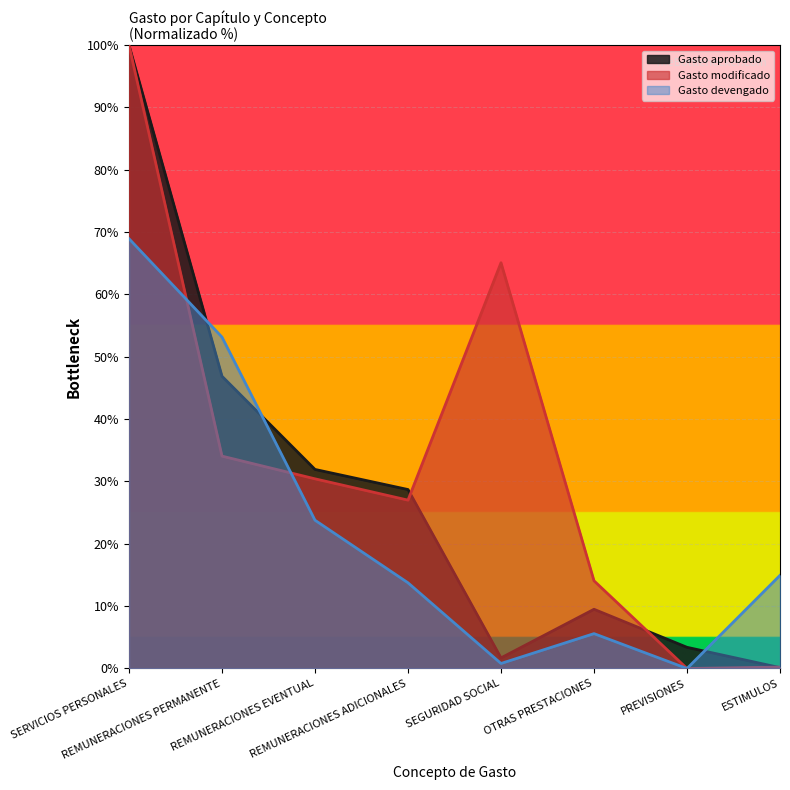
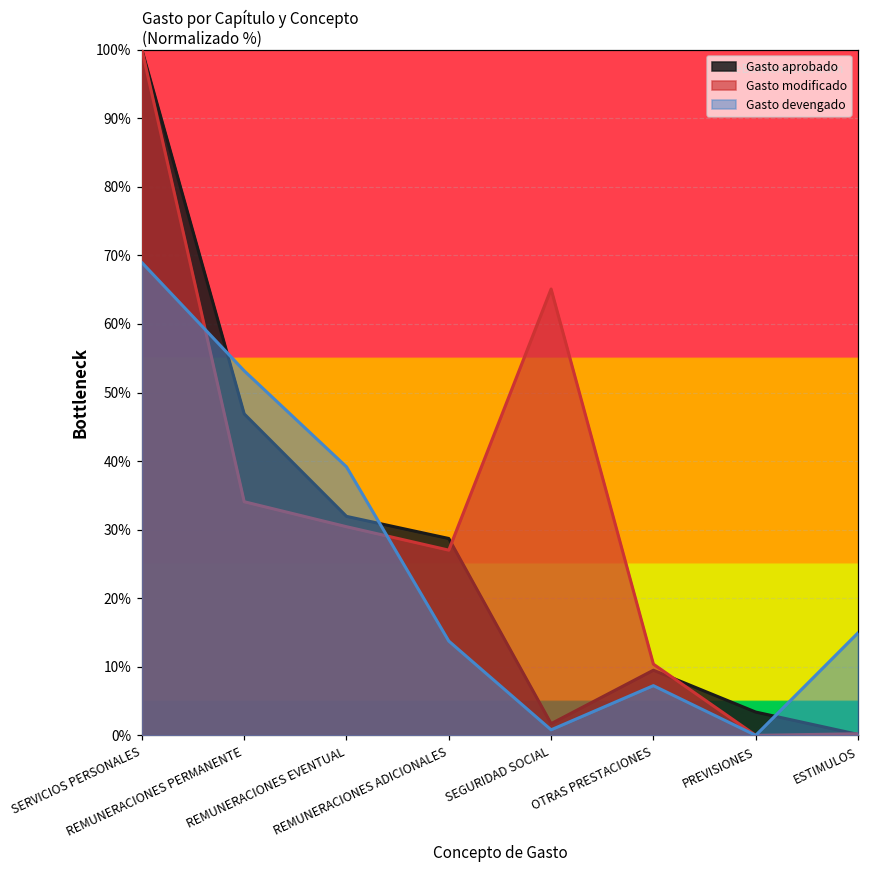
Gasto devengado, REMUNERACIONES EVENTUAL: 24% -> 39%
Gasto modificado, OTRAS PRESTACIONES: 14% -> 10%
Gasto devengado, OTRAS PRESTACIONES: 6% -> 7%
